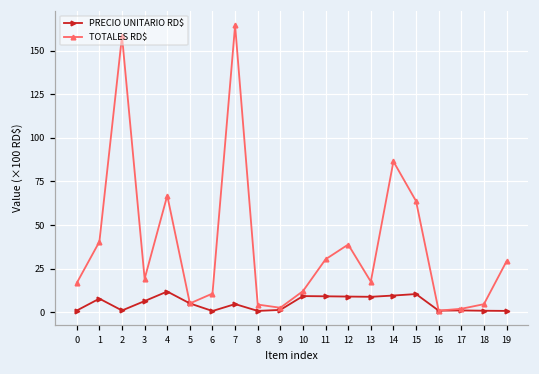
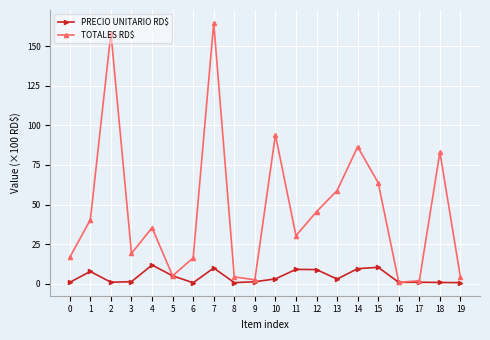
PRECIO UNITARIO RD$, 3: 6 -> 1
TOTALES RD$, 4: 67 -> 35
TOTALES RD$, 6: 11 -> 16
PRECIO UNITARIO RD$, 7: 5 -> 10
PRECIO UNITARIO RD$, 10: 9 -> 3
TOTALES RD$, 10: 12 -> 94
TOTALES RD$, 12: 39 -> 46
PRECIO UNITARIO RD$, 13: 9 -> 3
TOTALES RD$, 13: 17 -> 59
TOTALES RD$, 18: 5 -> 83
TOTALES RD$, 19: 29 -> 4
